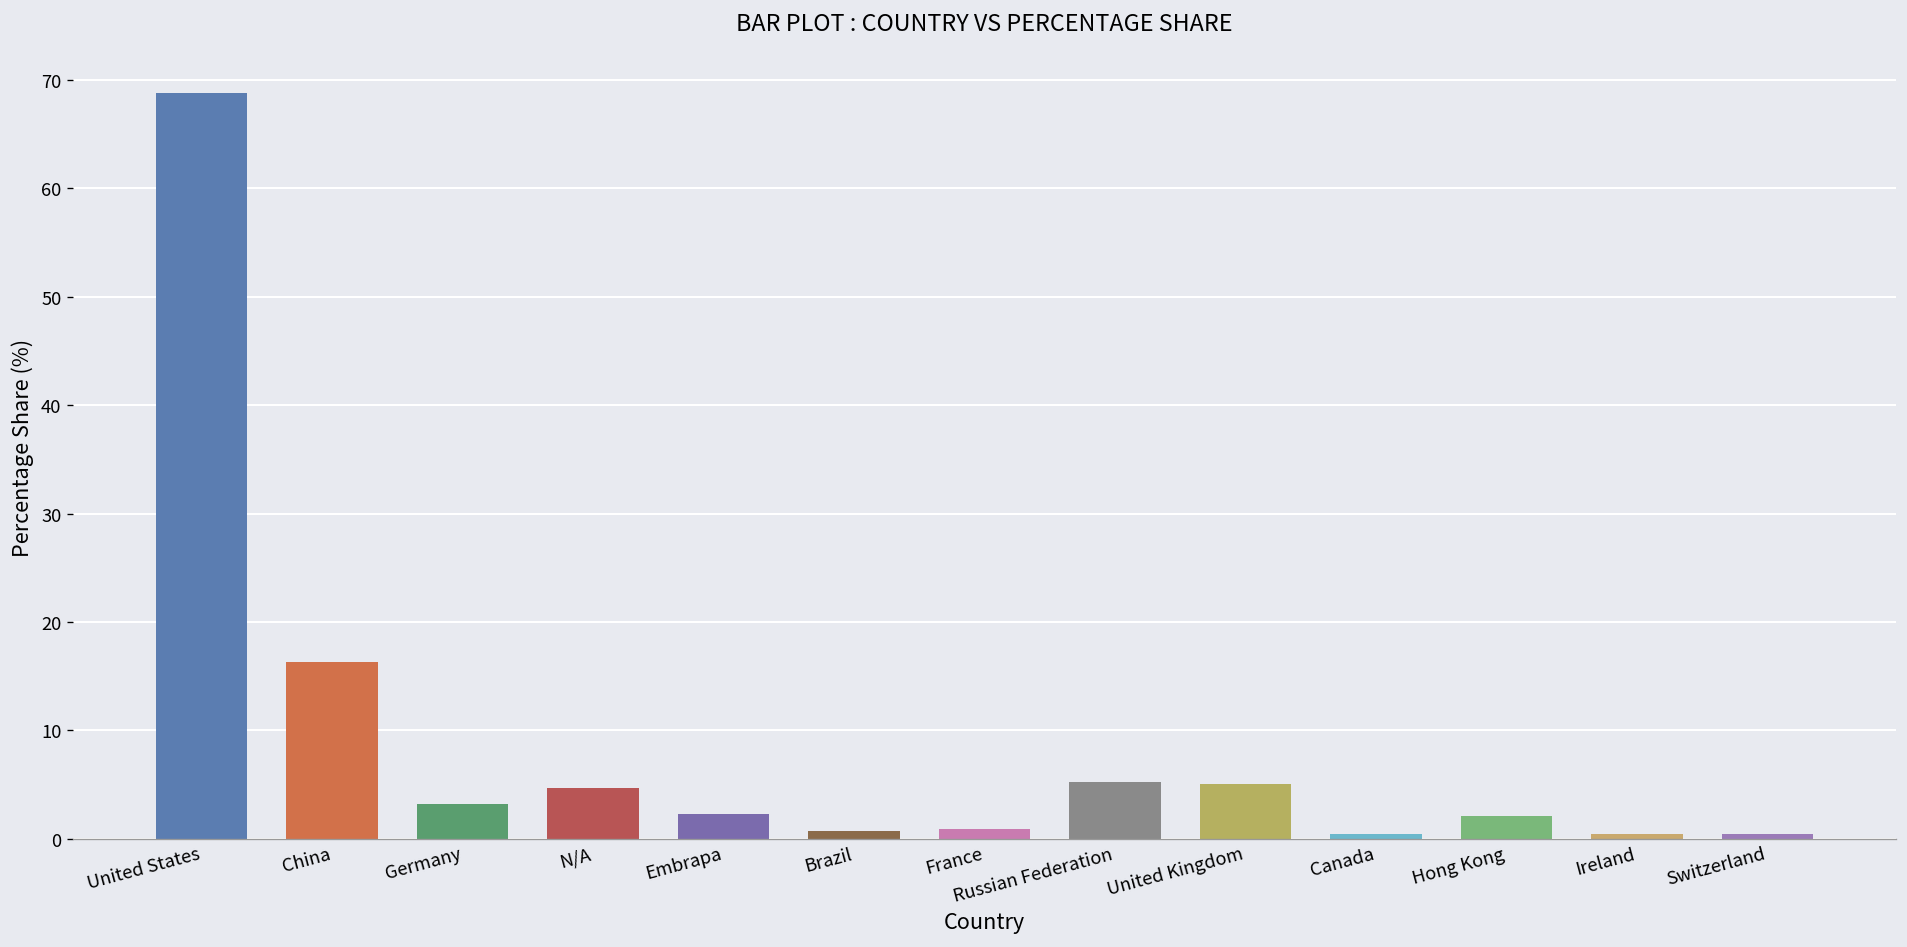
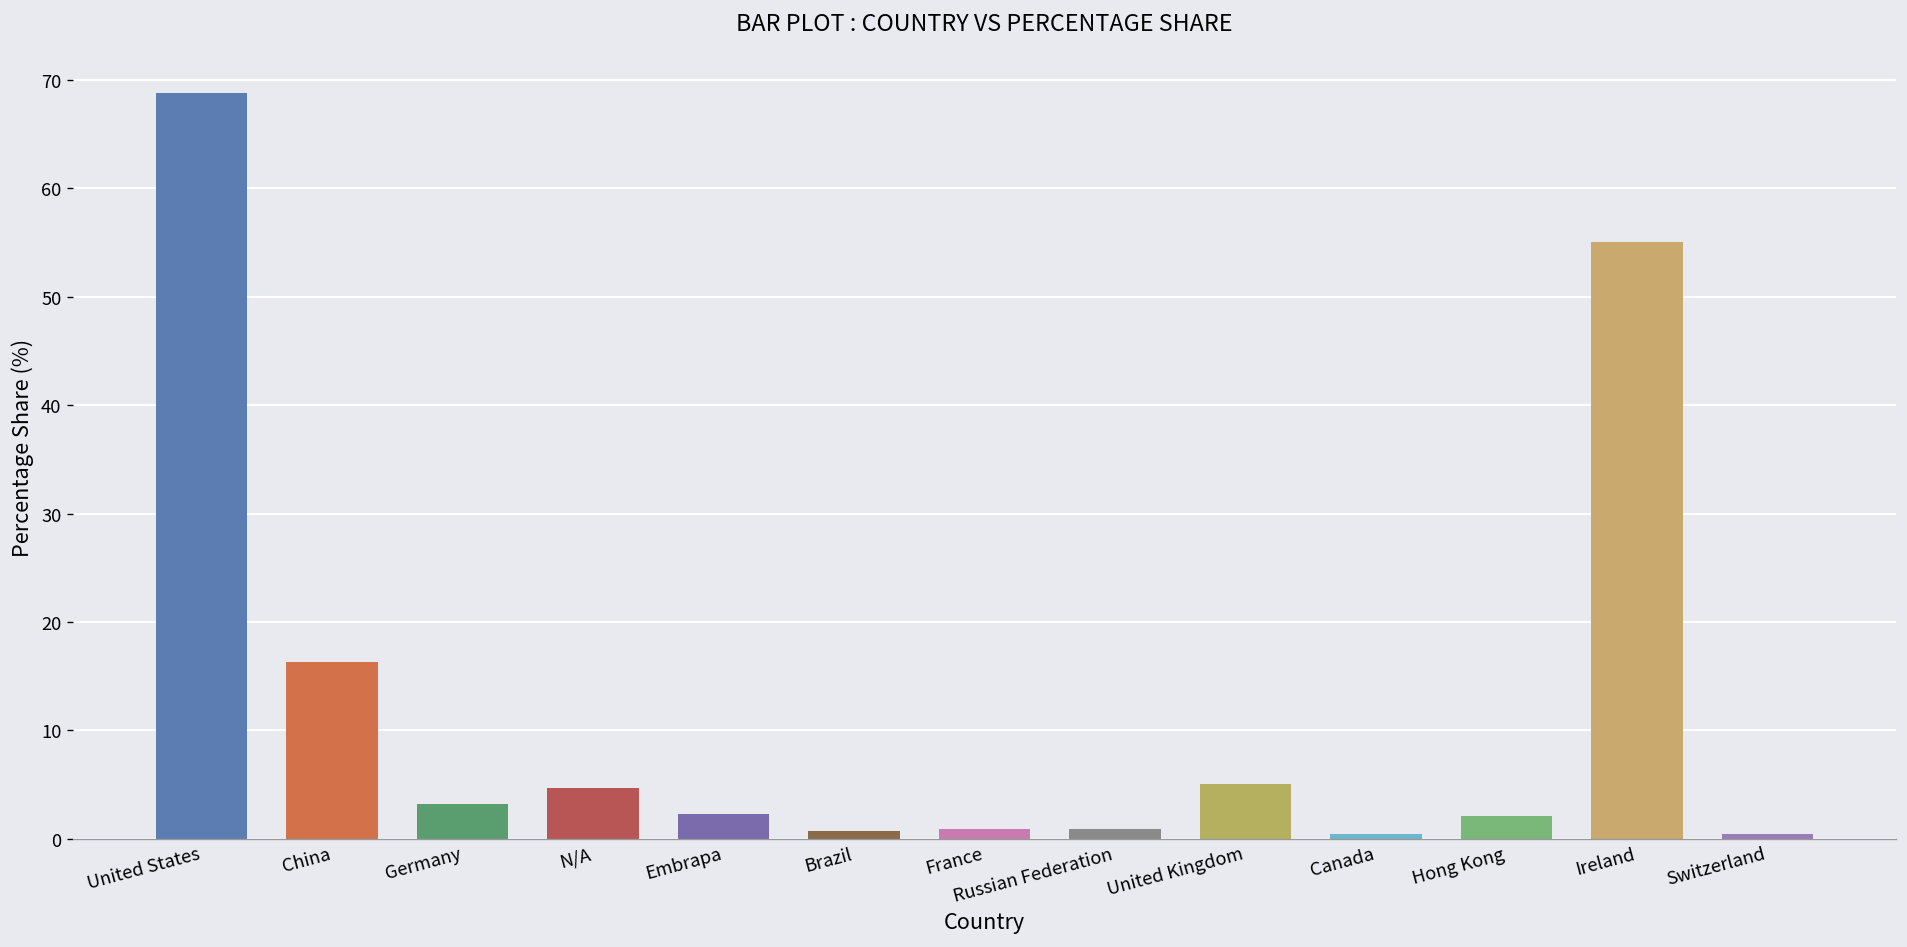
Russian Federation: 5 -> 1
Ireland: 0 -> 55
